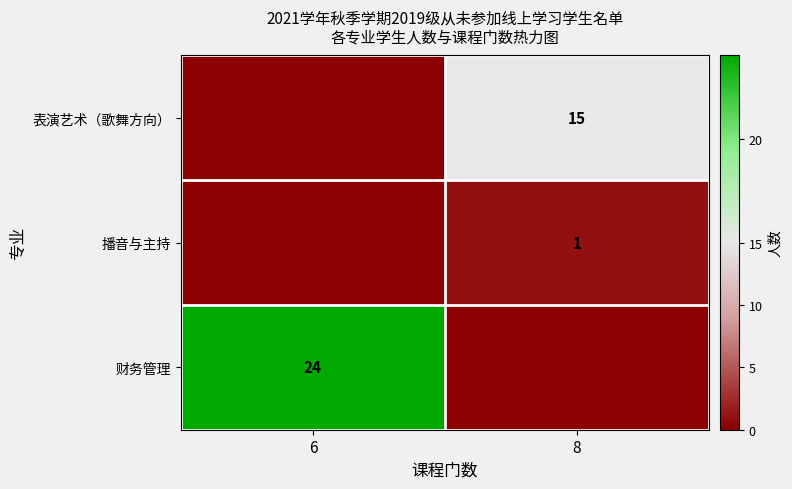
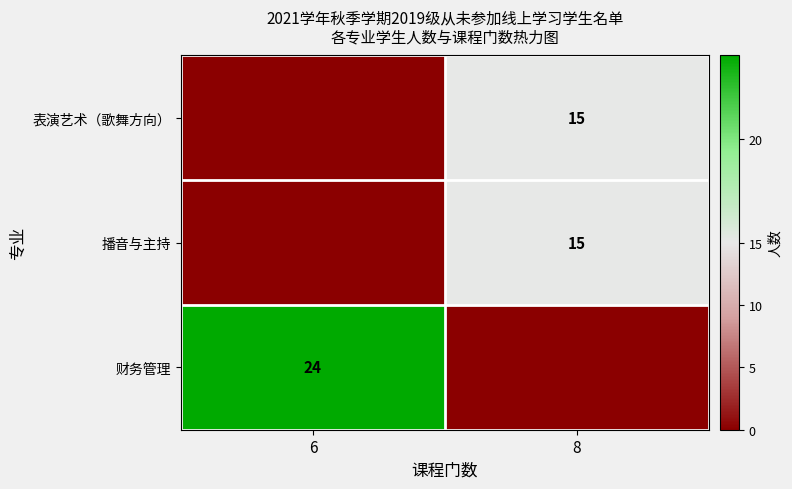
播音与主持, 8: 1 -> 15
